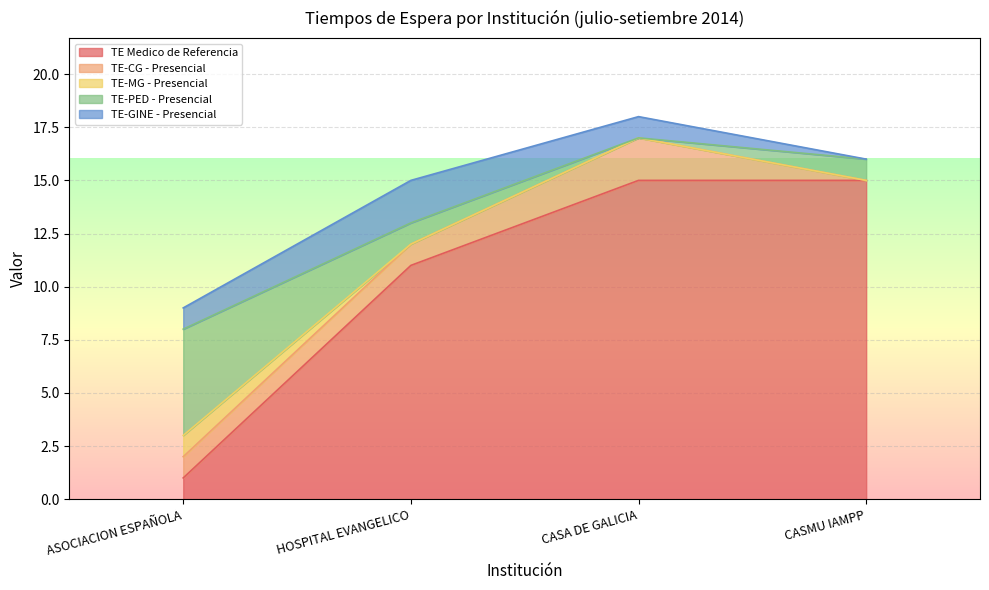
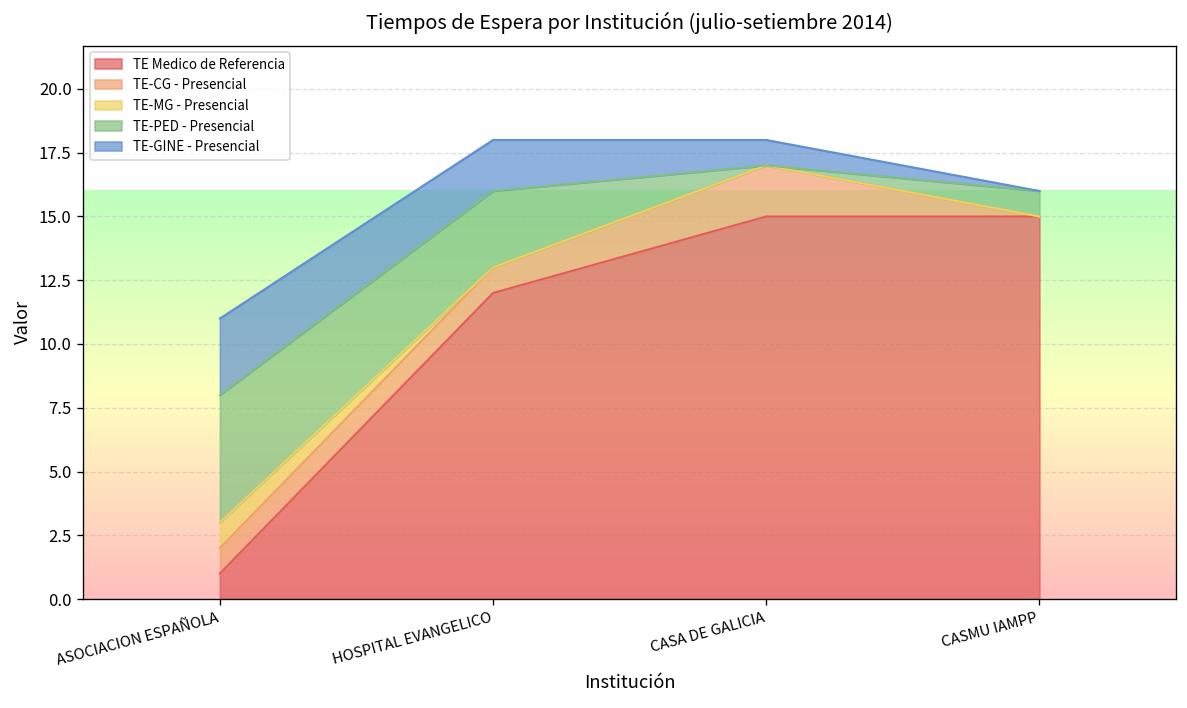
TE-GINE - Presencial, ASOCIACION ESPAÑOLA: 1 -> 3
TE Medico de Referencia, HOSPITAL EVANGELICO: 11 -> 12
TE-PED - Presencial, HOSPITAL EVANGELICO: 1 -> 3
